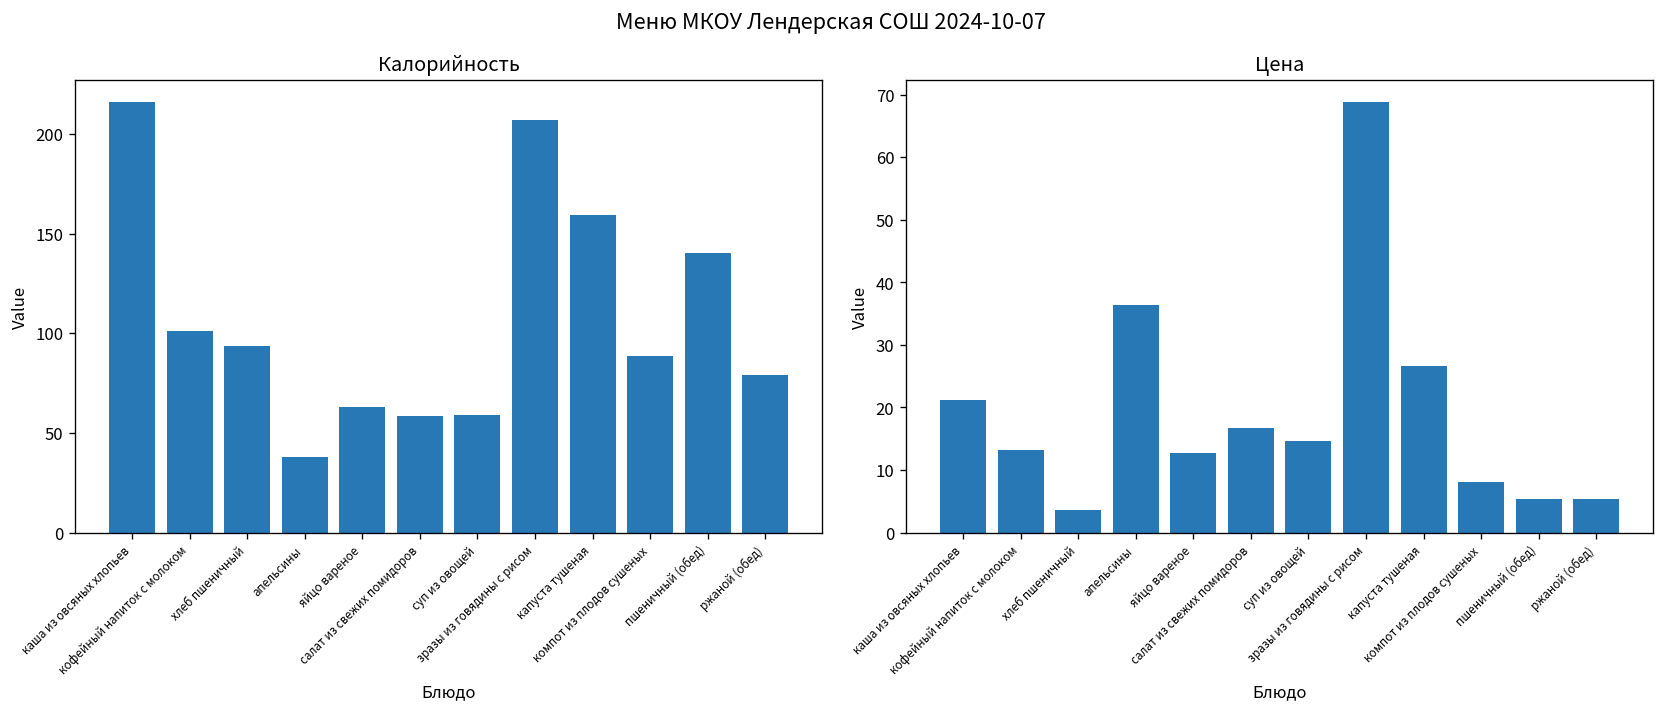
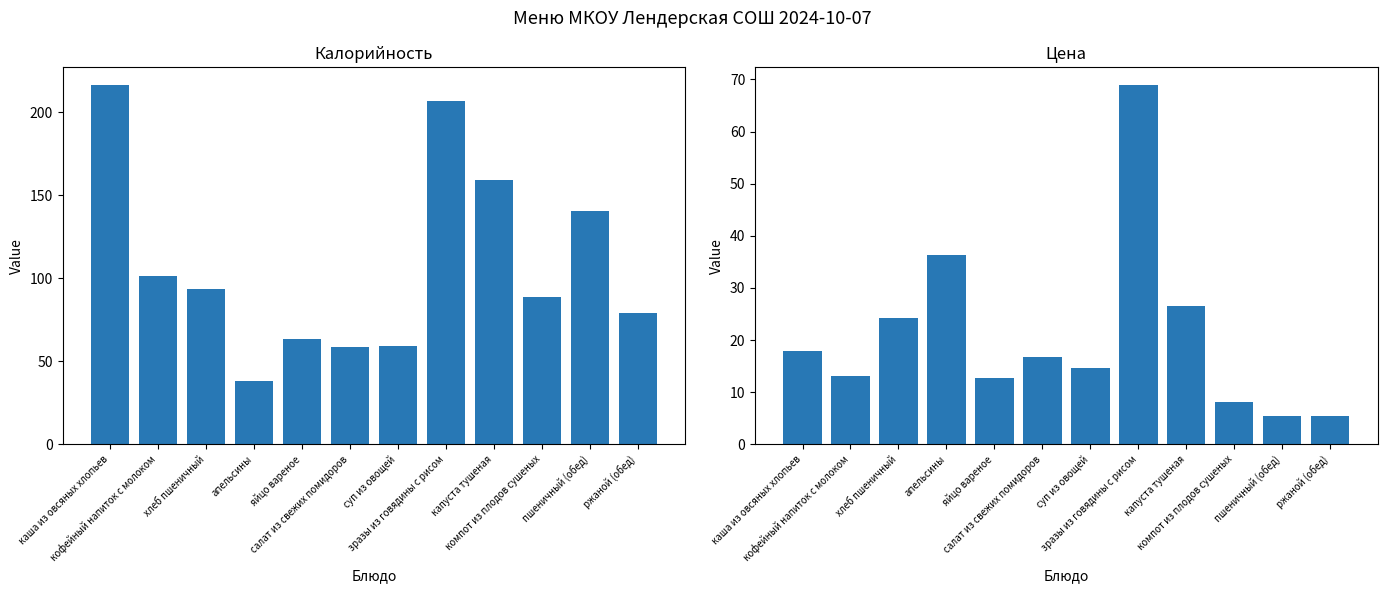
Цена, каша из овсяных хлопьев: 21 -> 18
Цена, хлеб пшеничный: 4 -> 24
